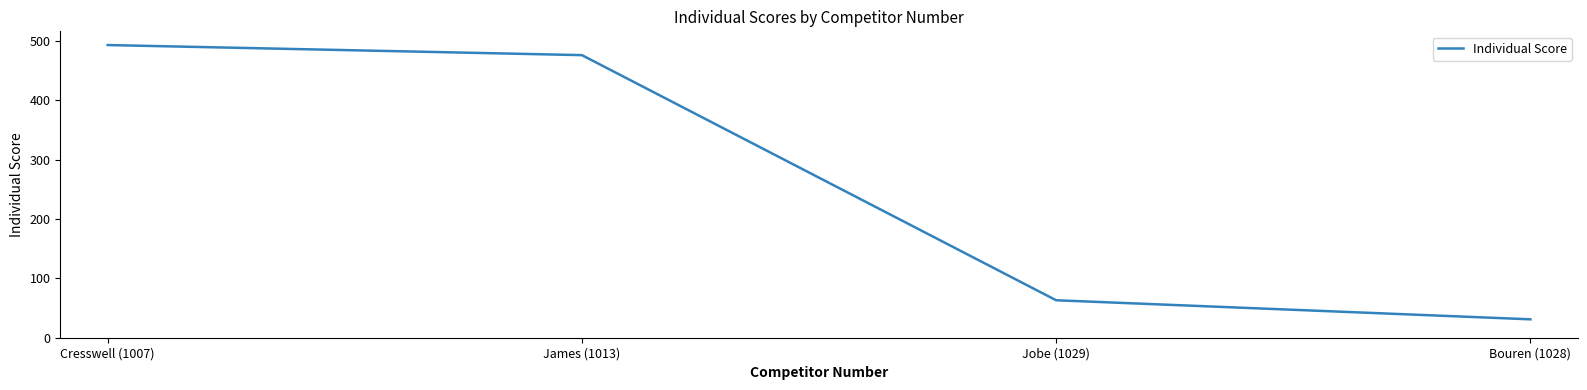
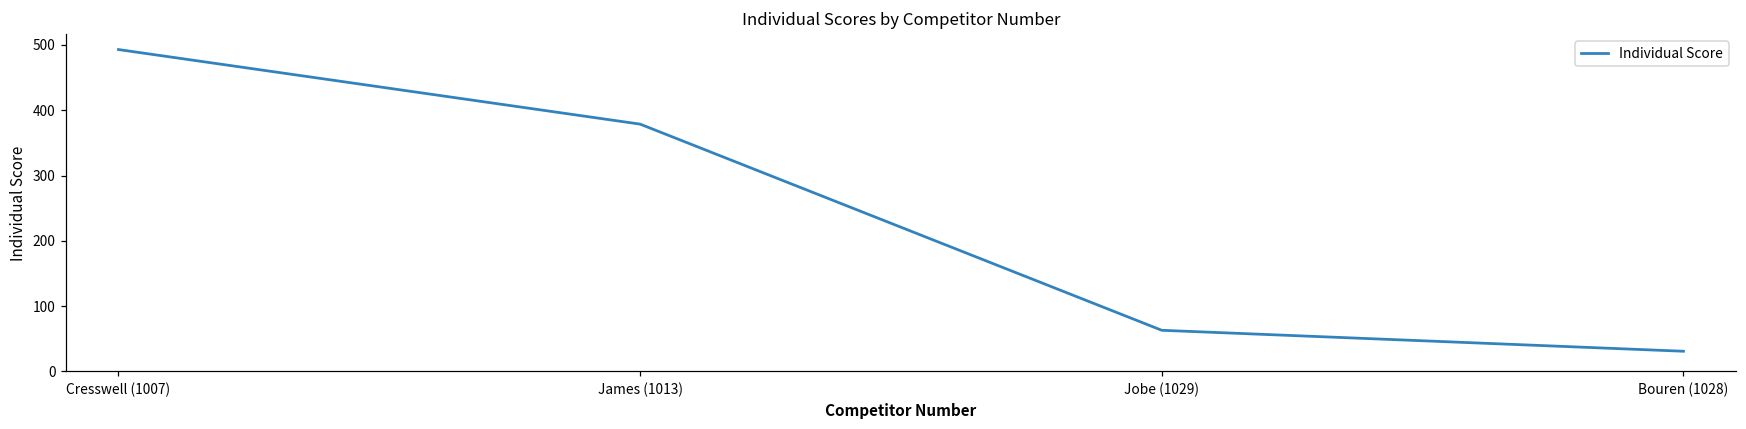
James (1013): 480 -> 380
